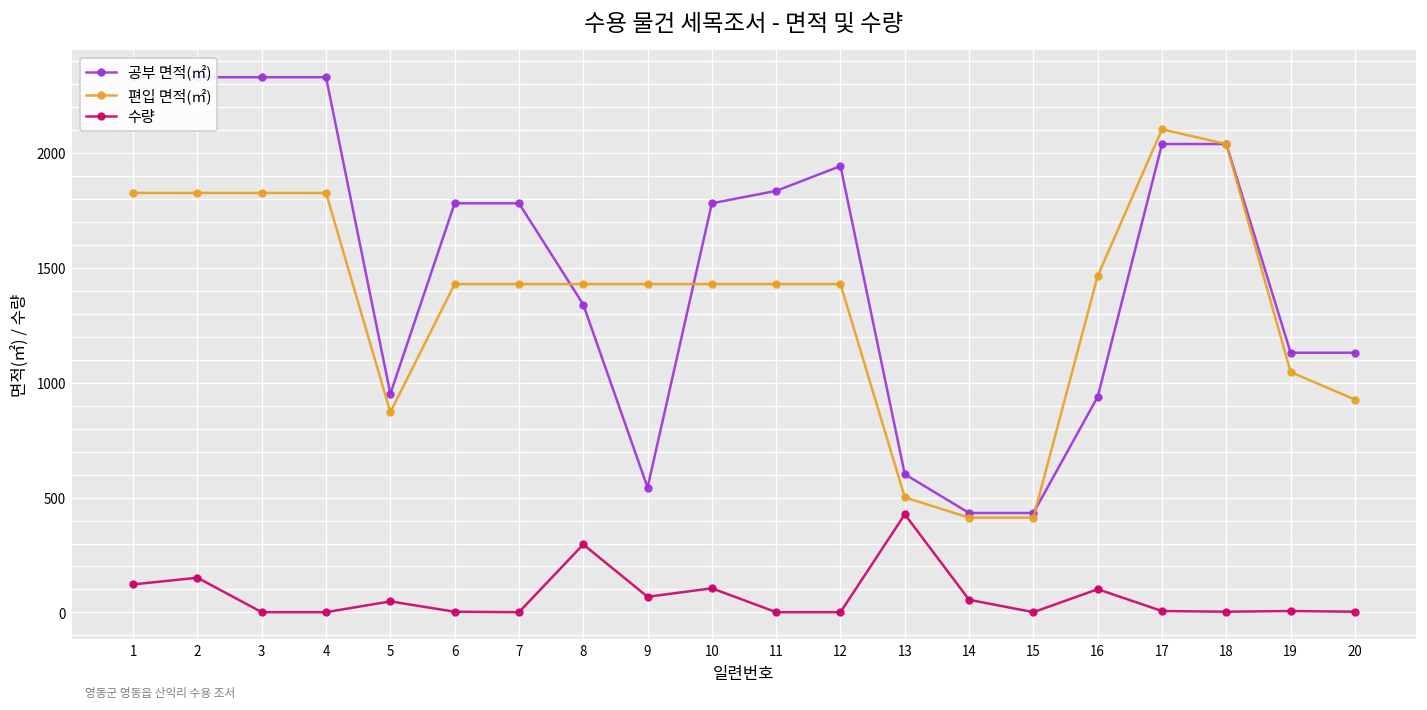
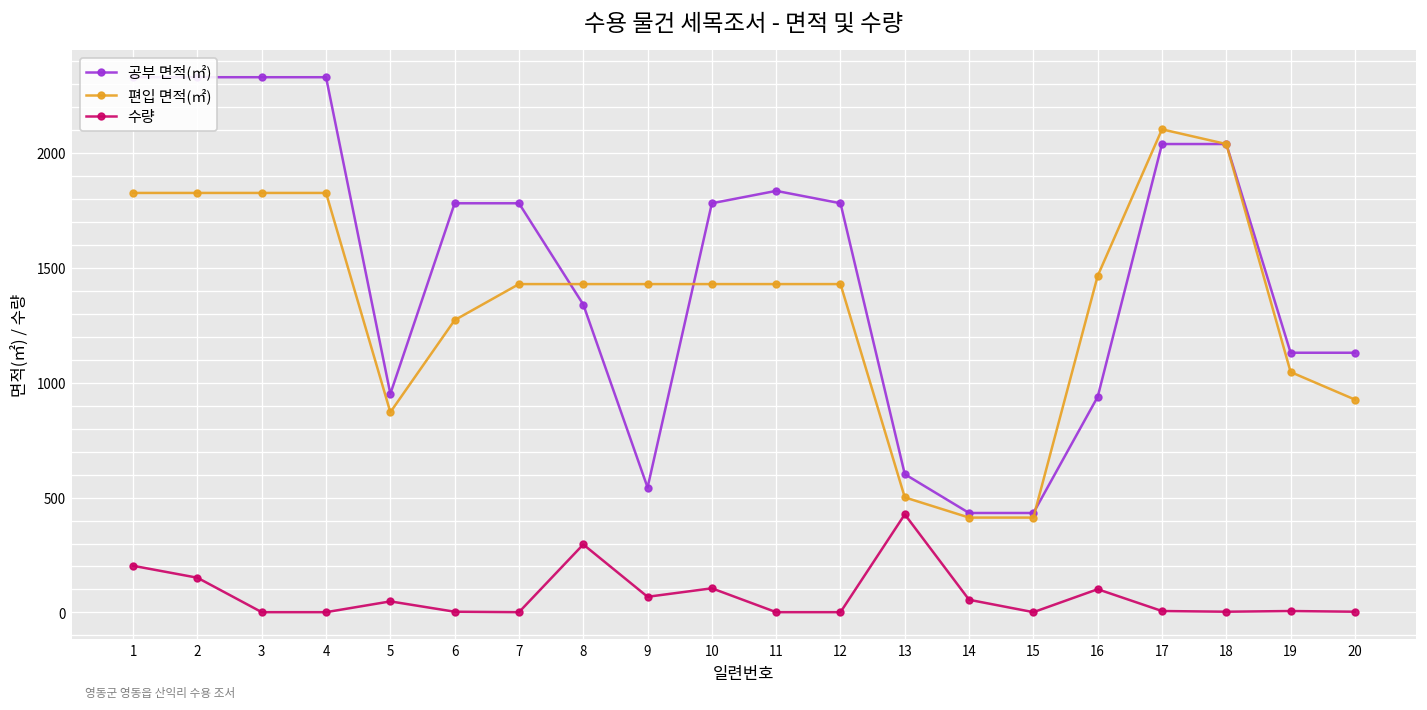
수량, 1: 120 -> 200
편입 면적(㎡), 6: 1430 -> 1270
공부 면적(㎡), 12: 1940 -> 1780
